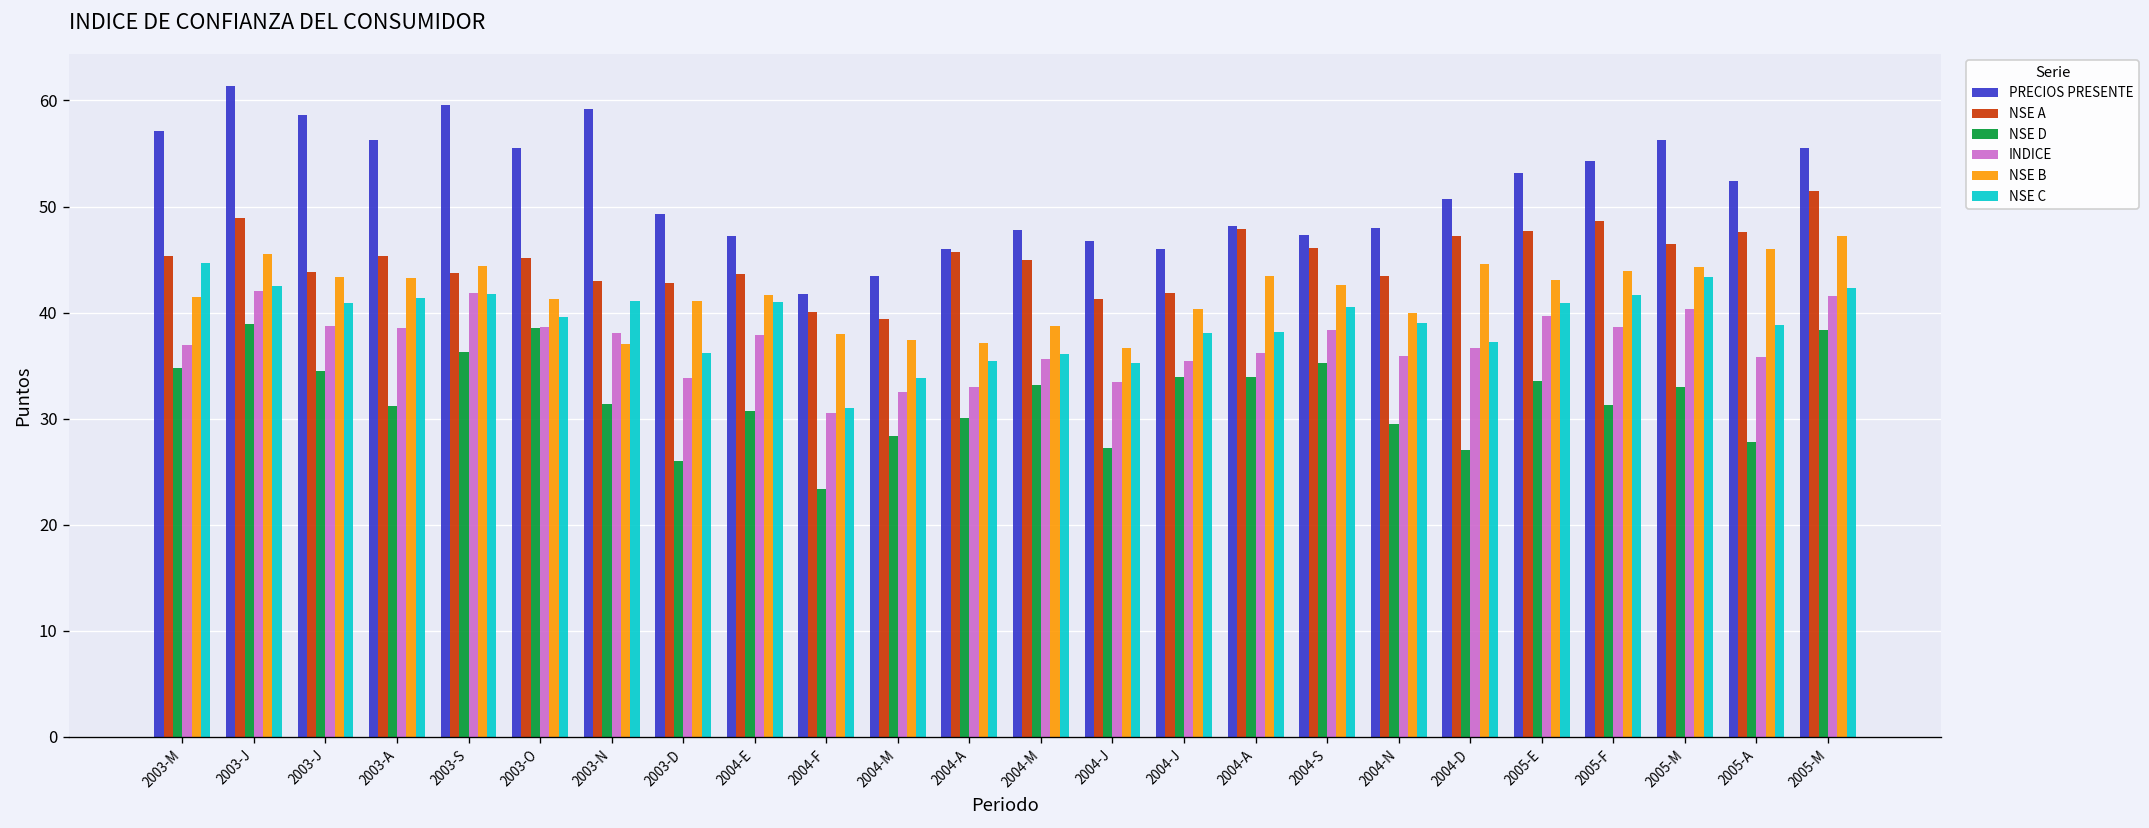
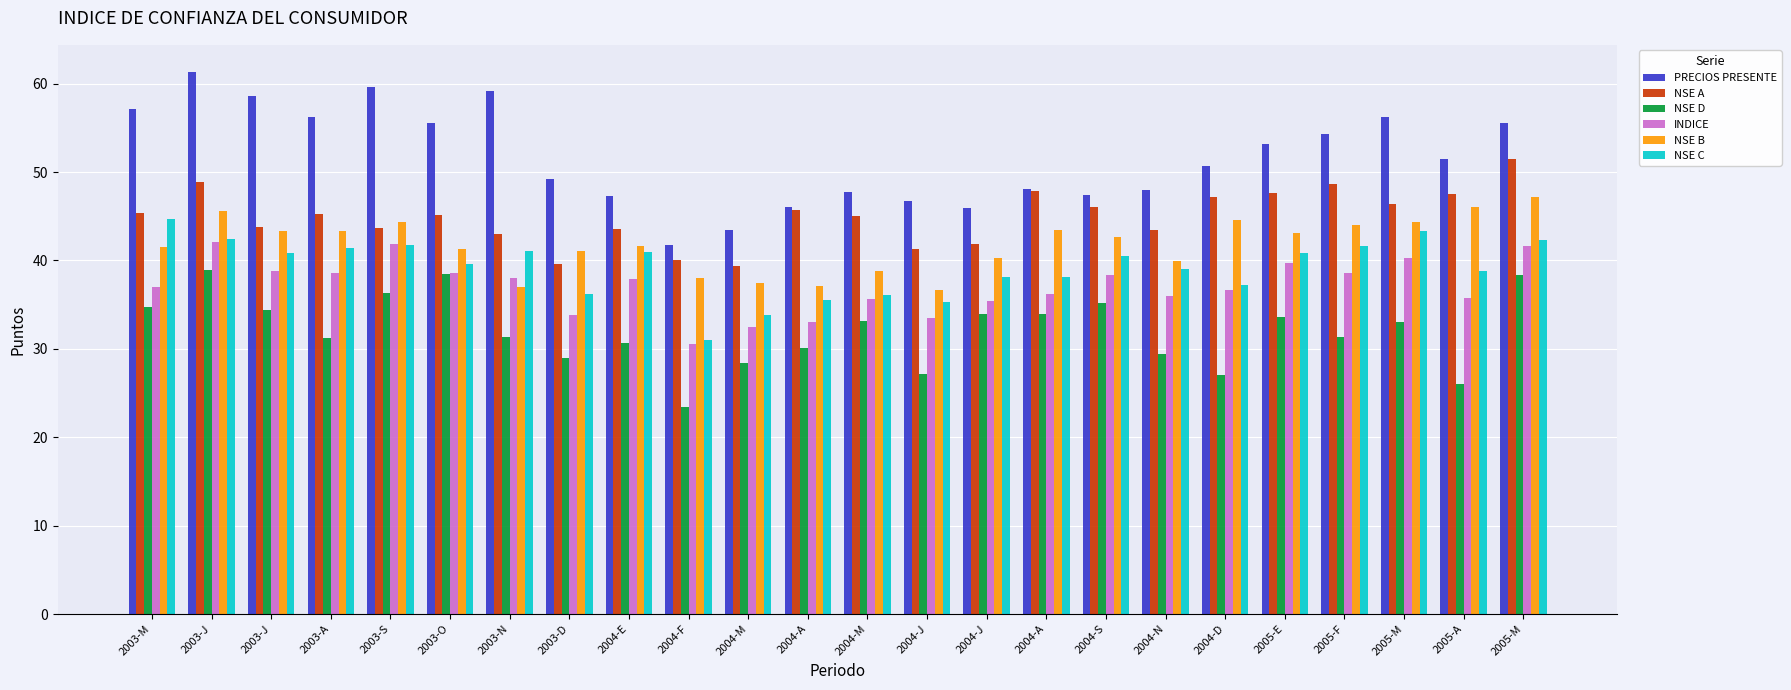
NSE A, 2003-D: 43 -> 40
NSE D, 2003-D: 26 -> 29
PRECIOS PRESENTE, 2005-A: 52 -> 51
NSE D, 2005-A: 28 -> 26
